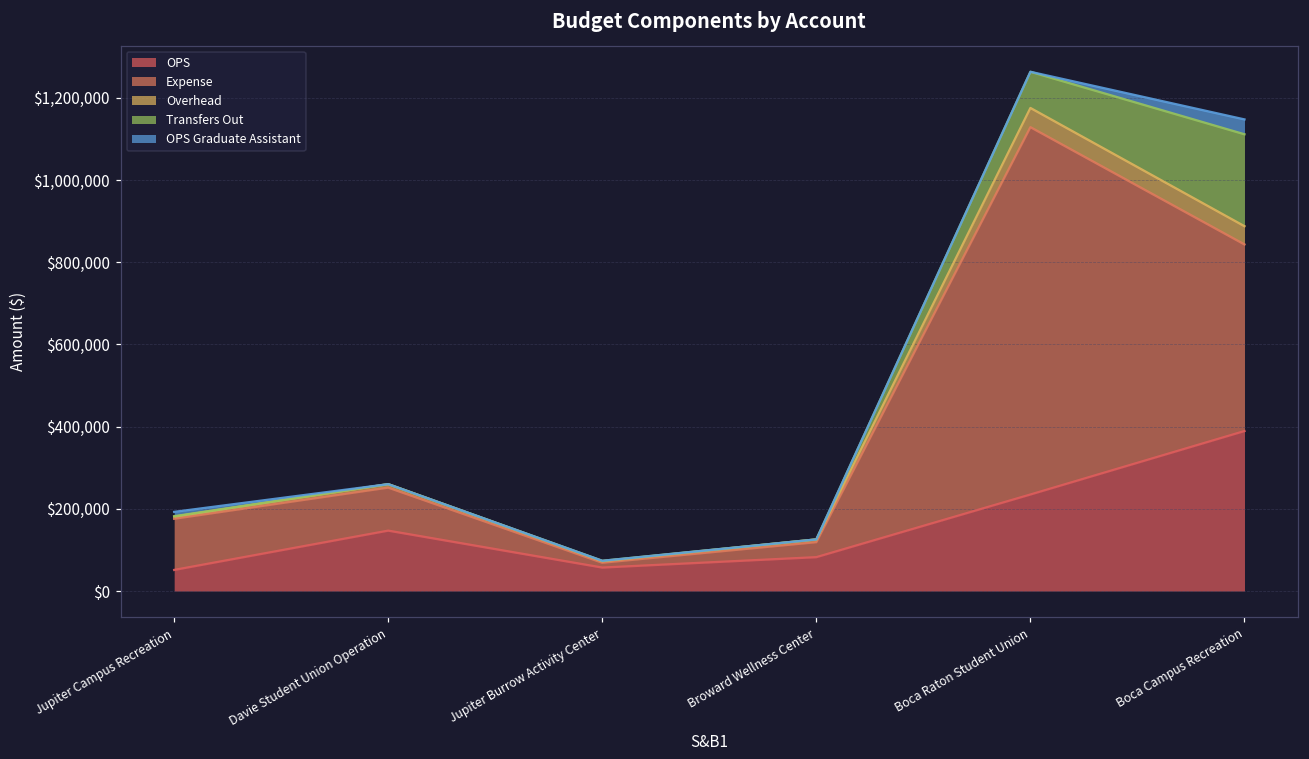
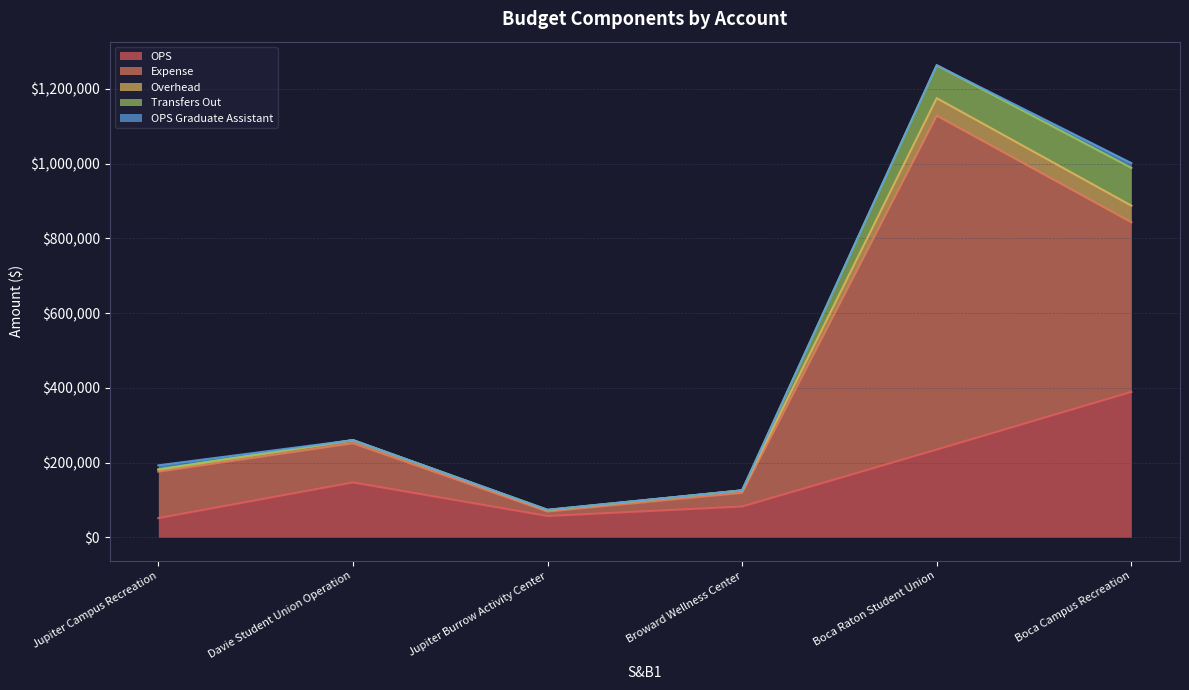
Transfers Out, Boca Campus Recreation: $220,000 -> $100,000
OPS Graduate Assistant, Boca Campus Recreation: $40,000 -> $10,000
